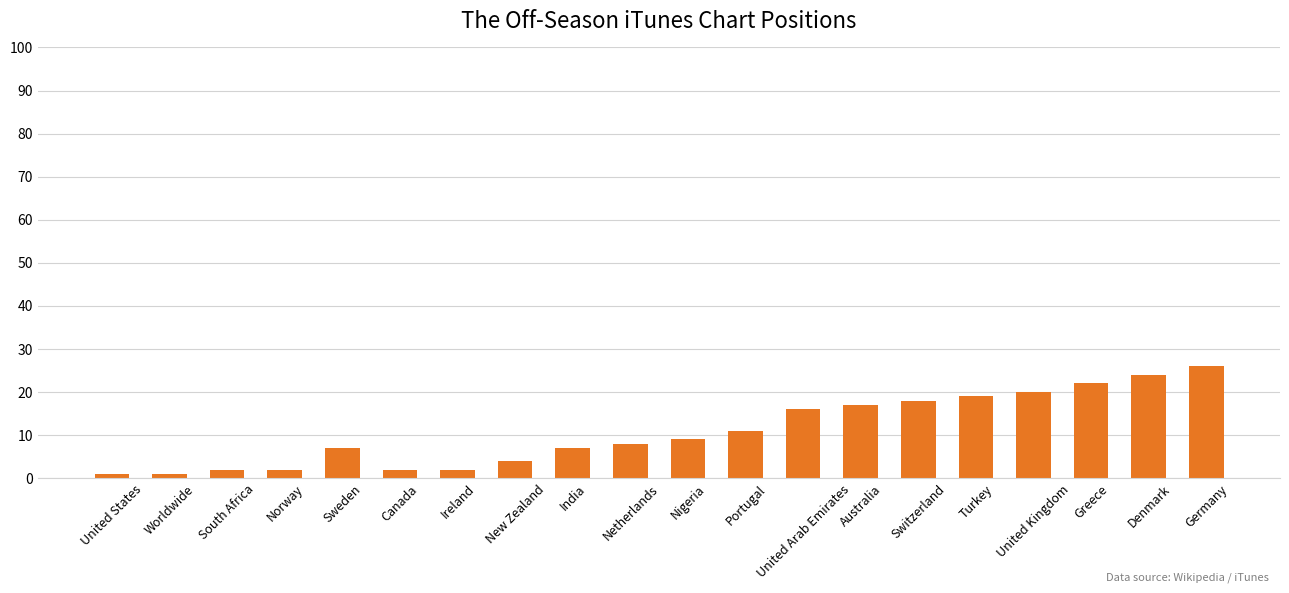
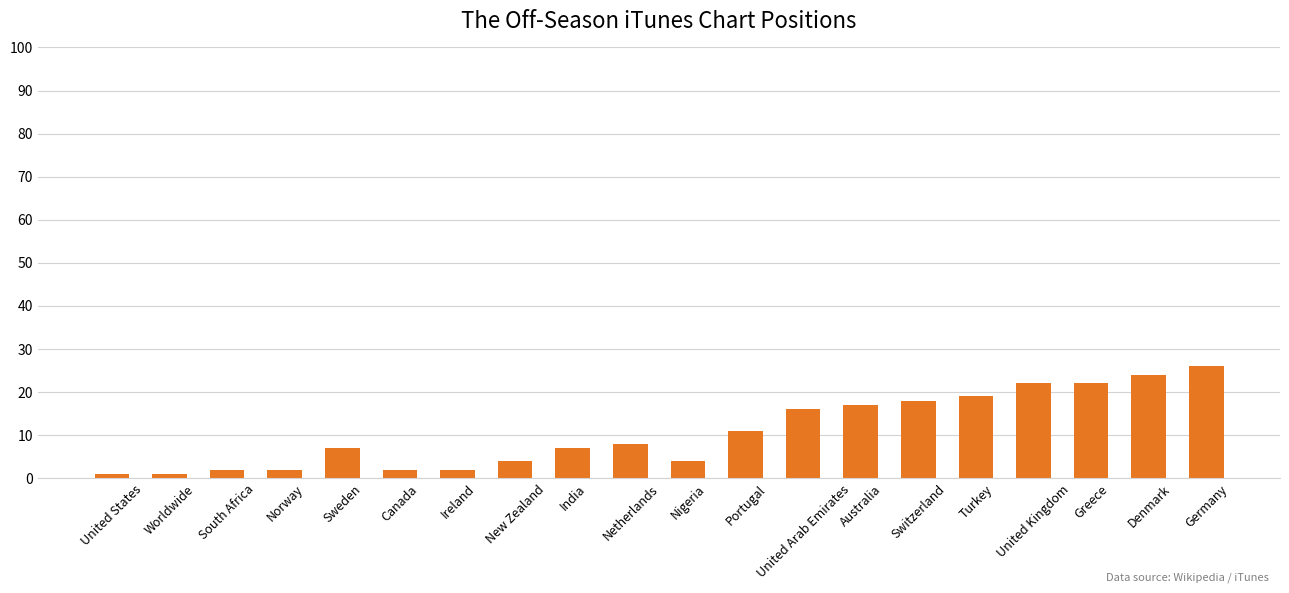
Nigeria: 9 -> 4
United Kingdom: 20 -> 22
